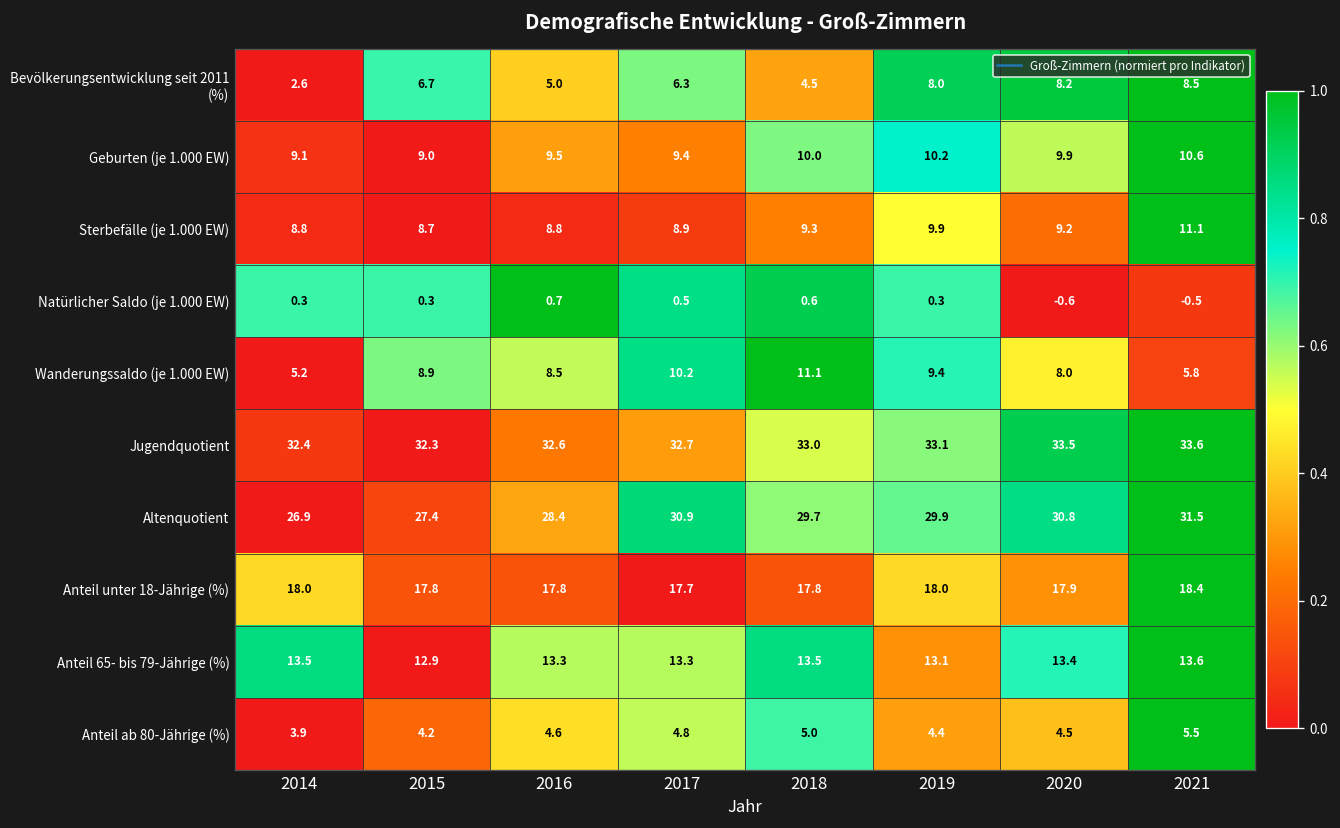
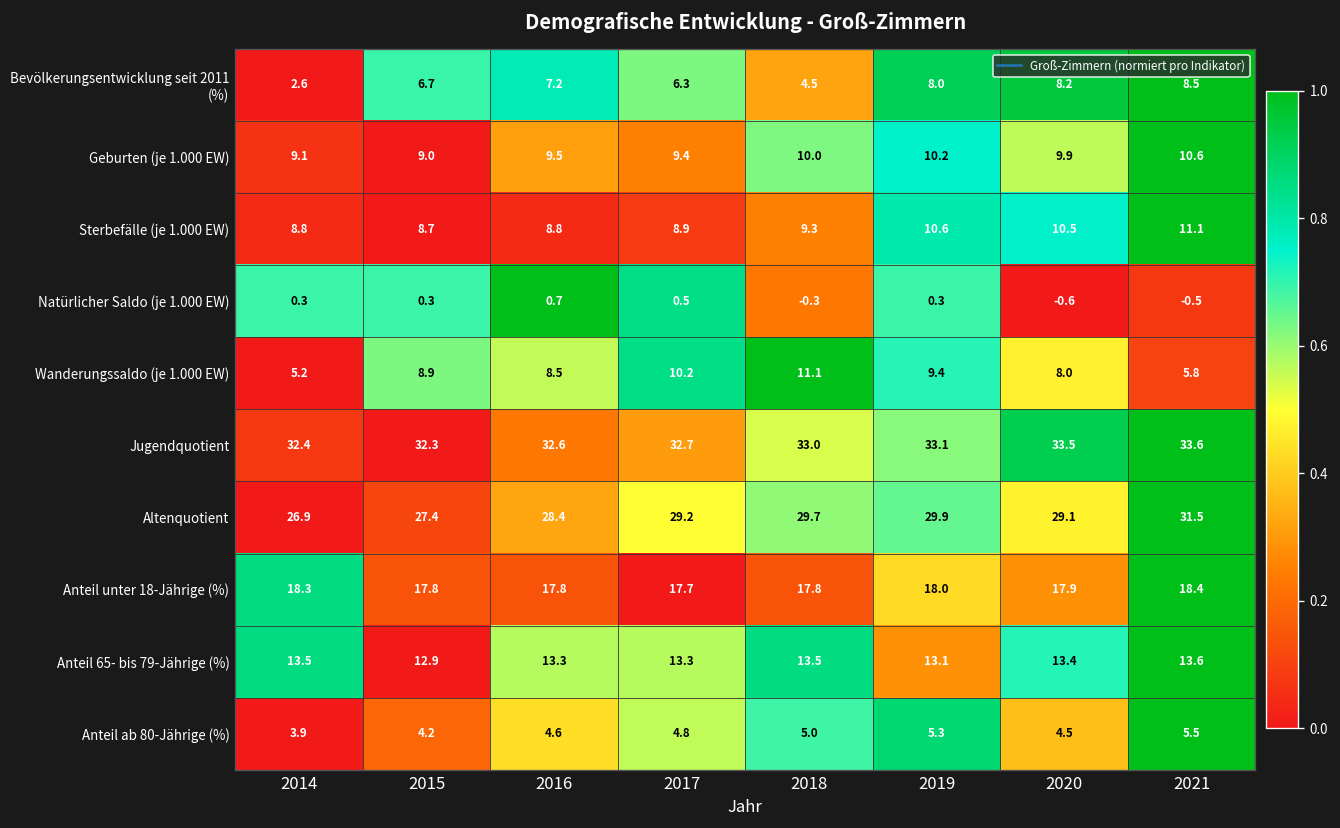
Bevölkerungsentwicklung seit 2011 (%), 2016: 5.0 -> 7.2
Sterbefälle (je 1.000 EW), 2019: 9.9 -> 10.6
Sterbefälle (je 1.000 EW), 2020: 9.2 -> 10.5
Natürlicher Saldo (je 1.000 EW), 2018: 0.6 -> -0.3
Altenquotient, 2017: 30.9 -> 29.2
Altenquotient, 2020: 30.8 -> 29.1
Anteil unter 18-Jährige (%), 2014: 18.0 -> 18.3
Anteil ab 80-Jährige (%), 2019: 4.4 -> 5.3
